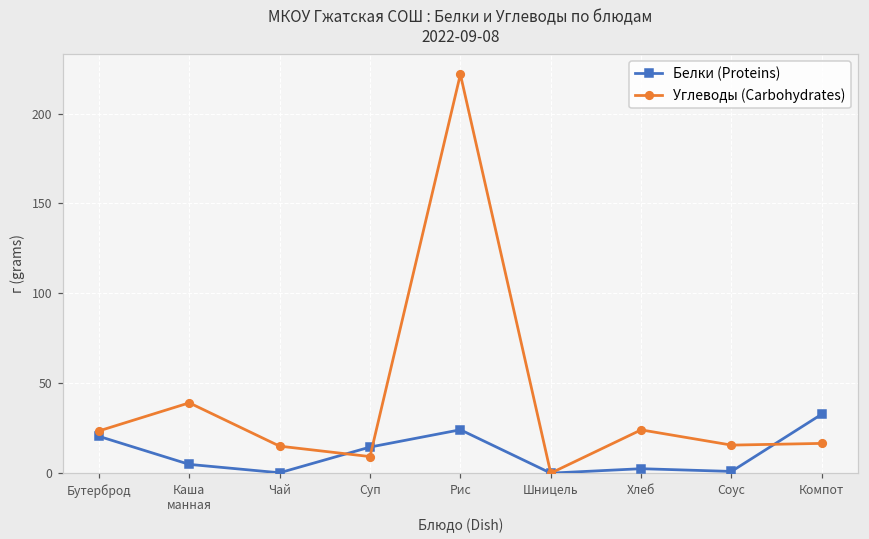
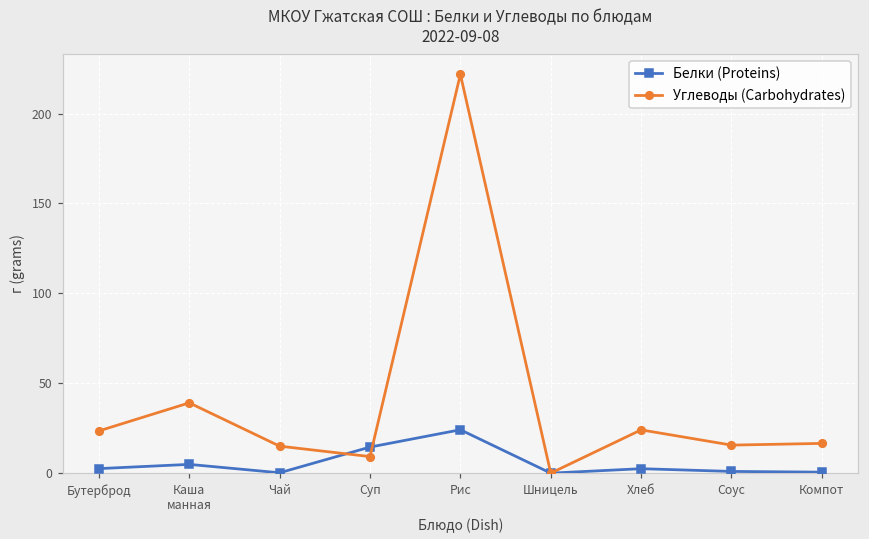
Белки (Proteins), Бутерброд: 20 -> 3
Белки (Proteins), Компот: 33 -> 1
